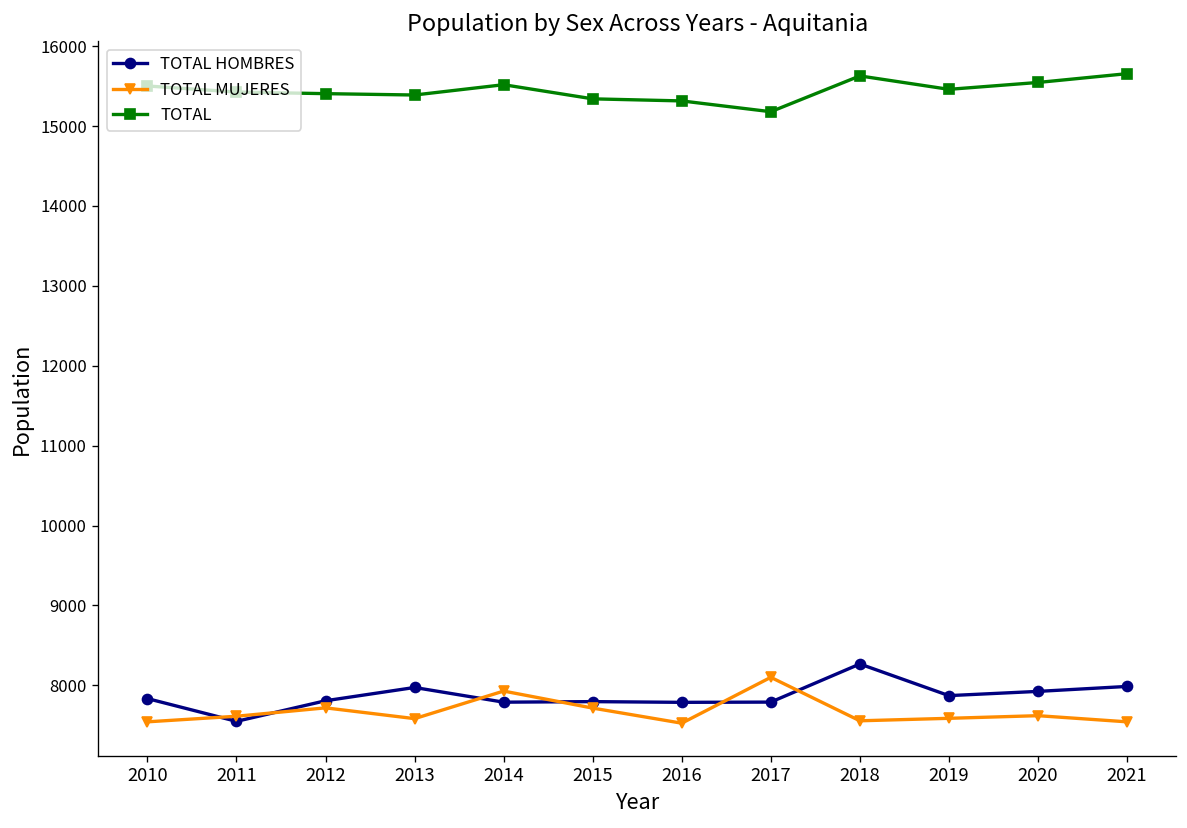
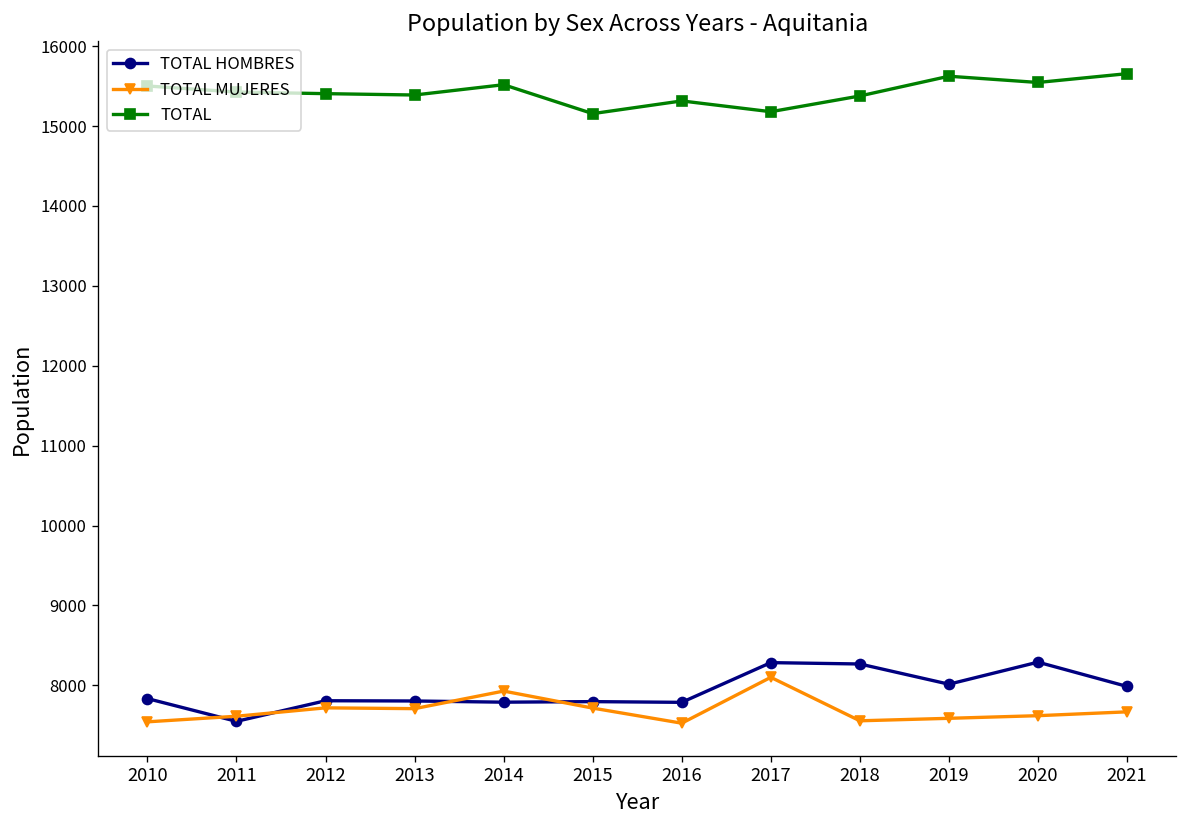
TOTAL HOMBRES, 2013: 8000 -> 7800
TOTAL MUJERES, 2013: 7600 -> 7700
TOTAL, 2015: 15300 -> 15200
TOTAL HOMBRES, 2017: 7800 -> 8300
TOTAL, 2018: 15600 -> 15400
TOTAL HOMBRES, 2019: 7900 -> 8000
TOTAL, 2019: 15500 -> 15600
TOTAL HOMBRES, 2020: 7900 -> 8300
TOTAL MUJERES, 2021: 7500 -> 7700
